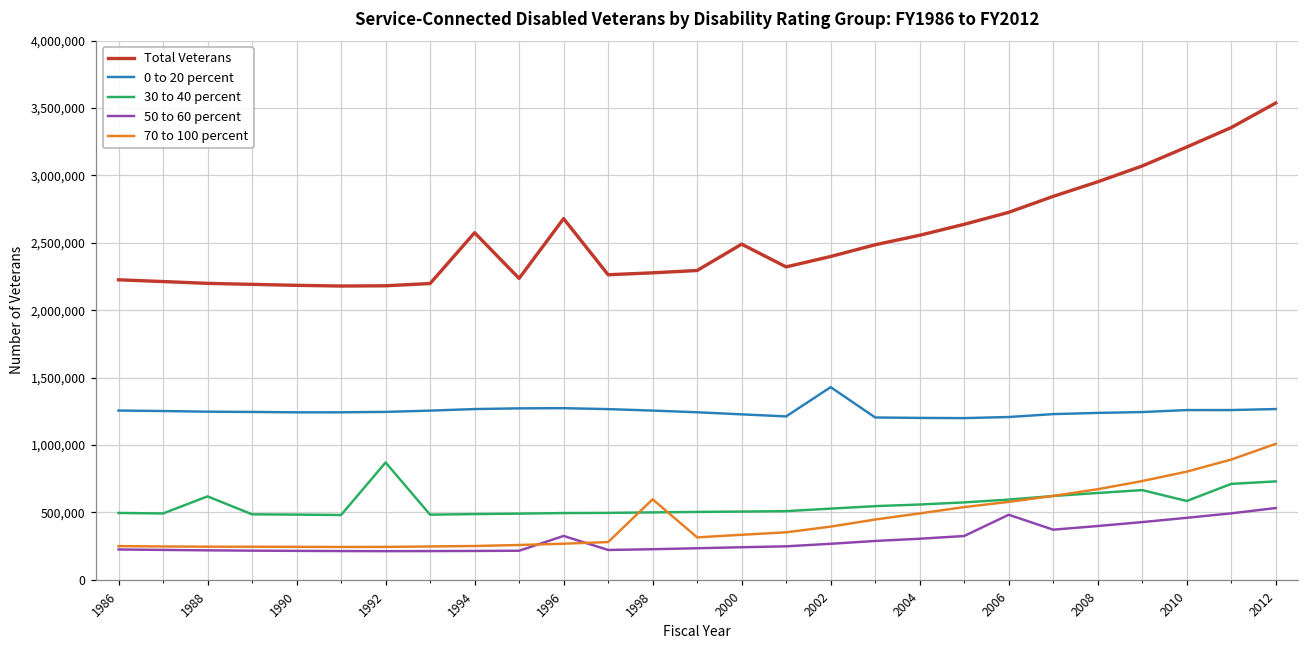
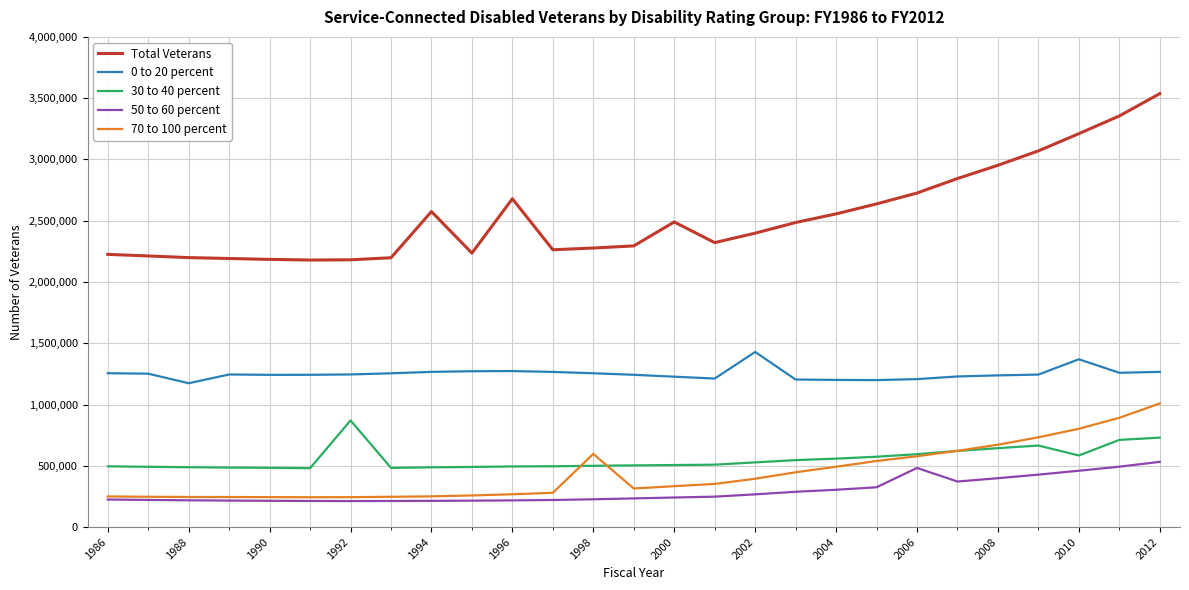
0 to 20 percent, 1988: 1,250,000 -> 1,170,000
30 to 40 percent, 1988: 620,000 -> 490,000
50 to 60 percent, 1996: 330,000 -> 220,000
0 to 20 percent, 2010: 1,260,000 -> 1,370,000
